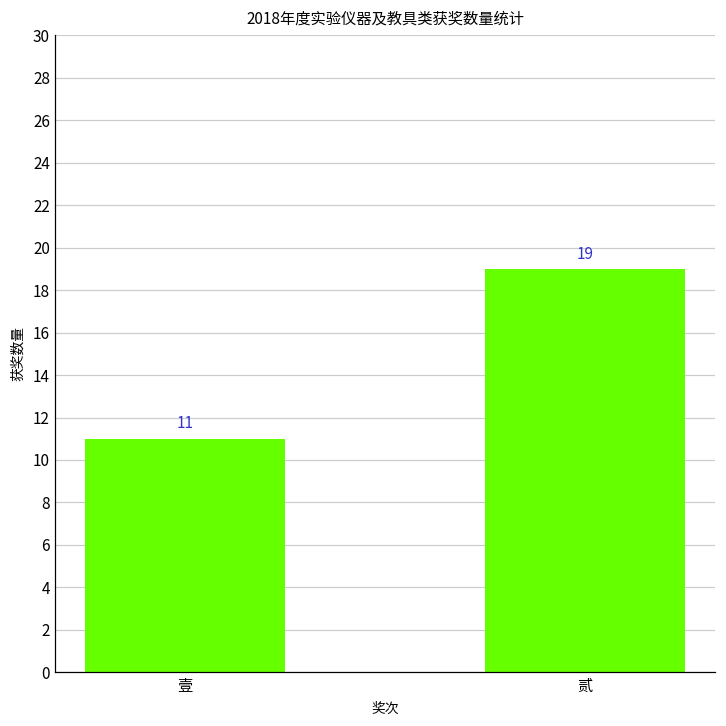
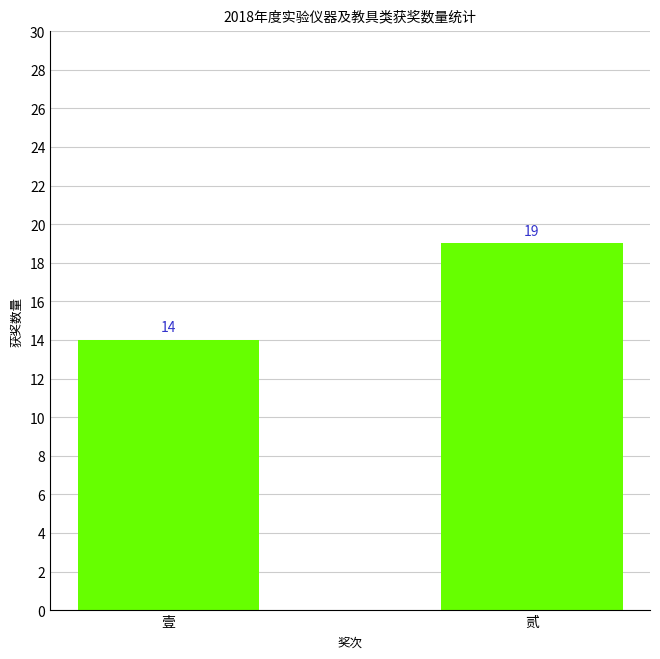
壹: 11 -> 14
